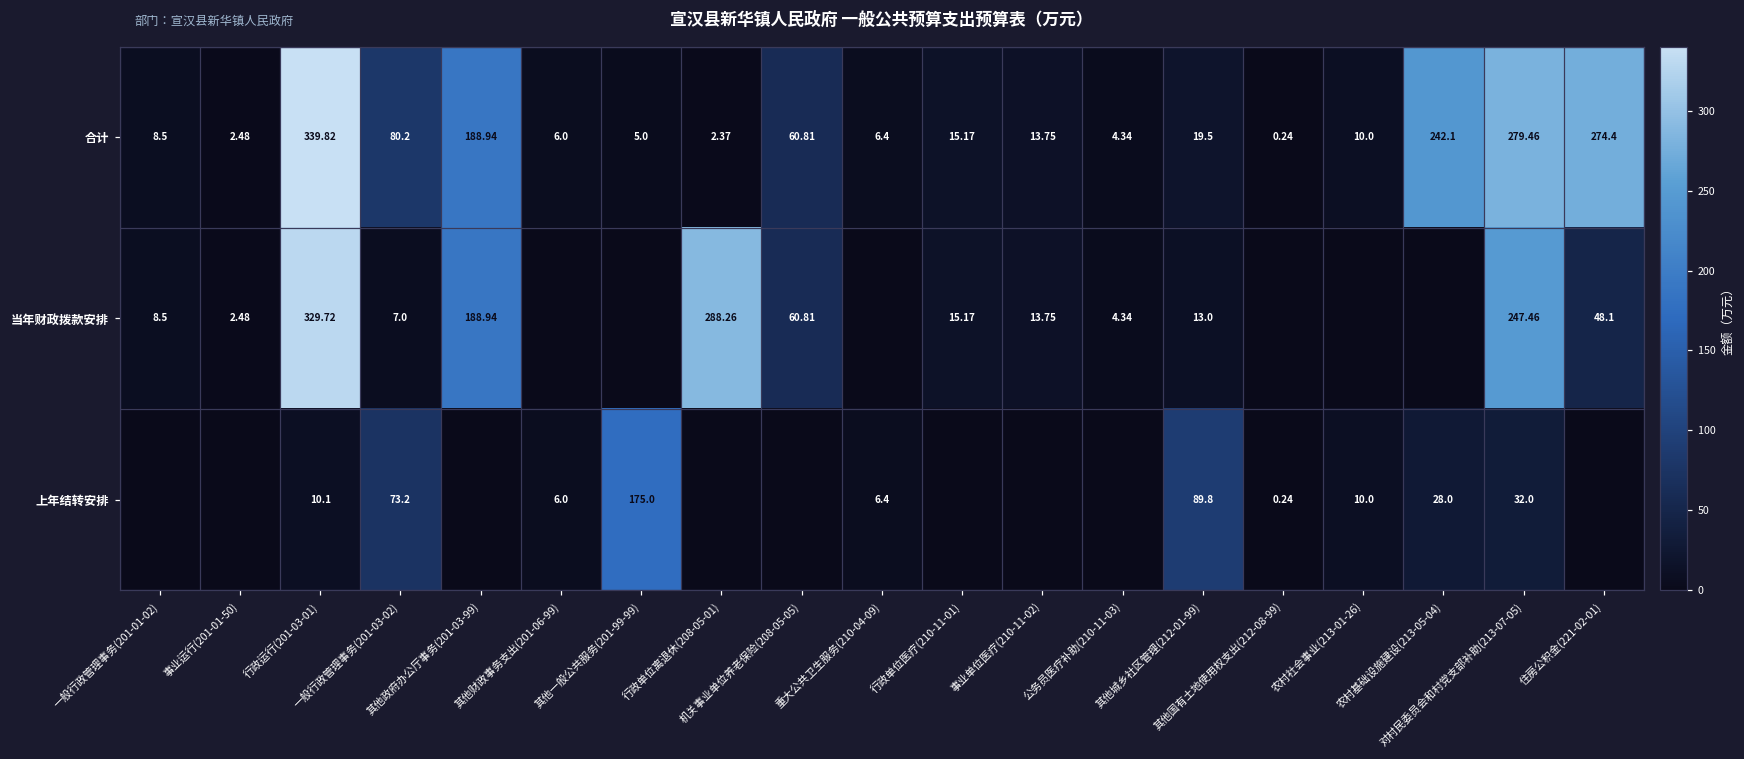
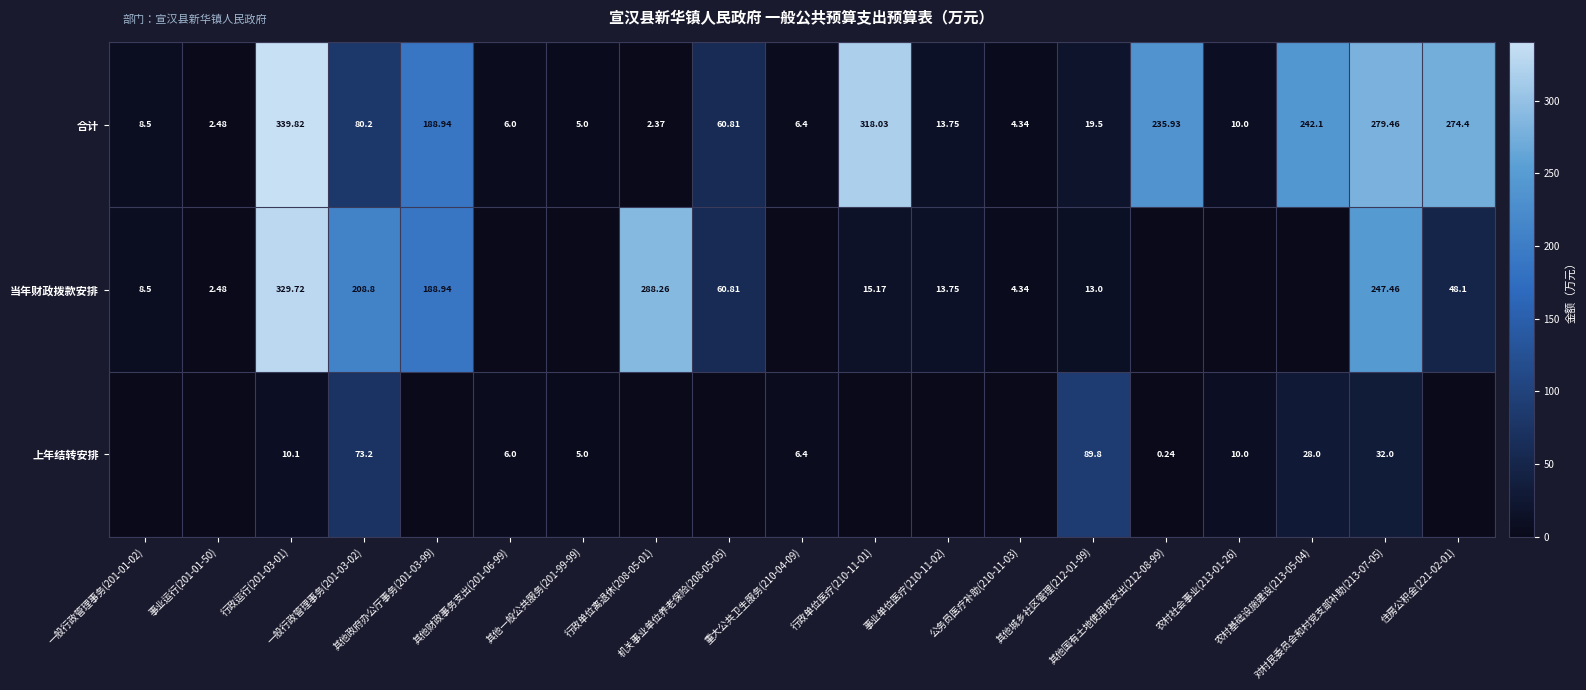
合计, 行政单位医疗(210-11-01): 15.17 -> 318.03
合计, 其他国有土地使用权支出(212-08-99): 0.24 -> 235.93
当年财政拨款安排, 一般行政管理事务(201-03-02): 7.0 -> 208.8
上年结转安排, 其他一般公共服务(201-99-99): 175.0 -> 5.0
